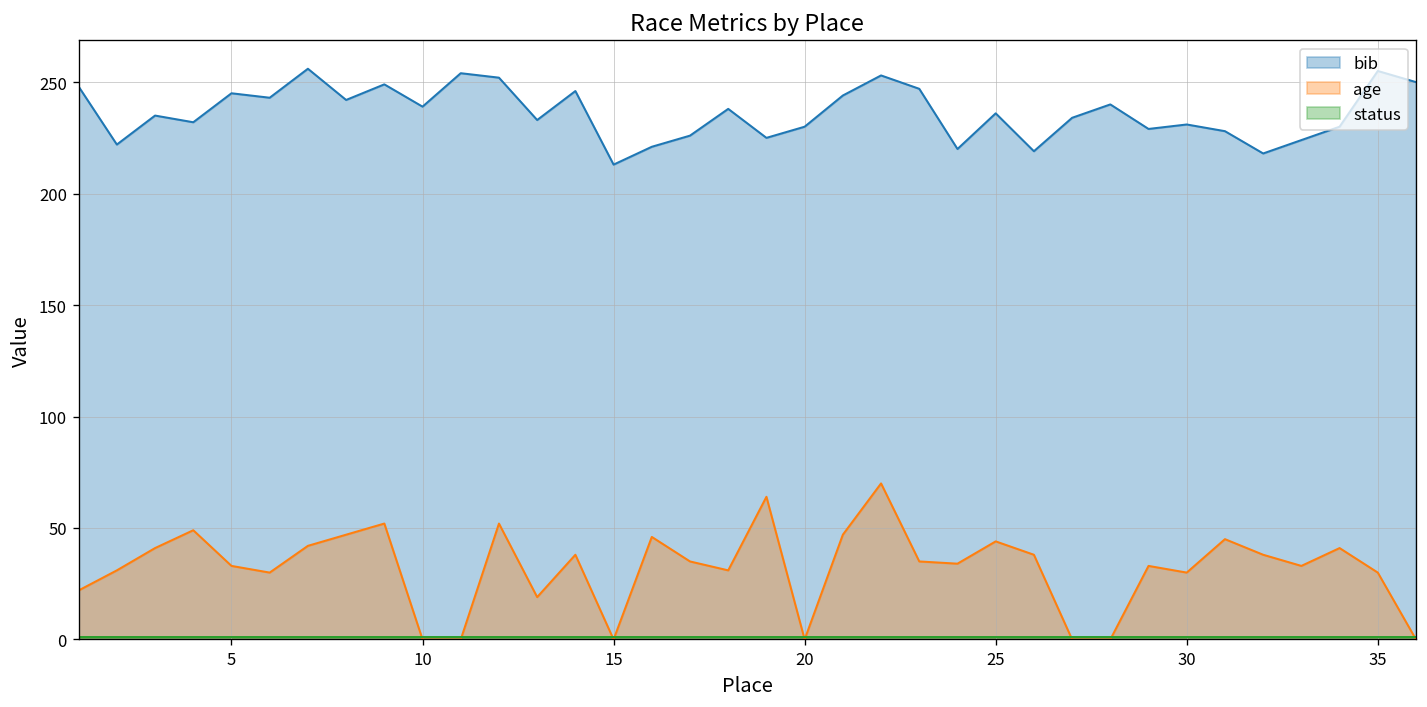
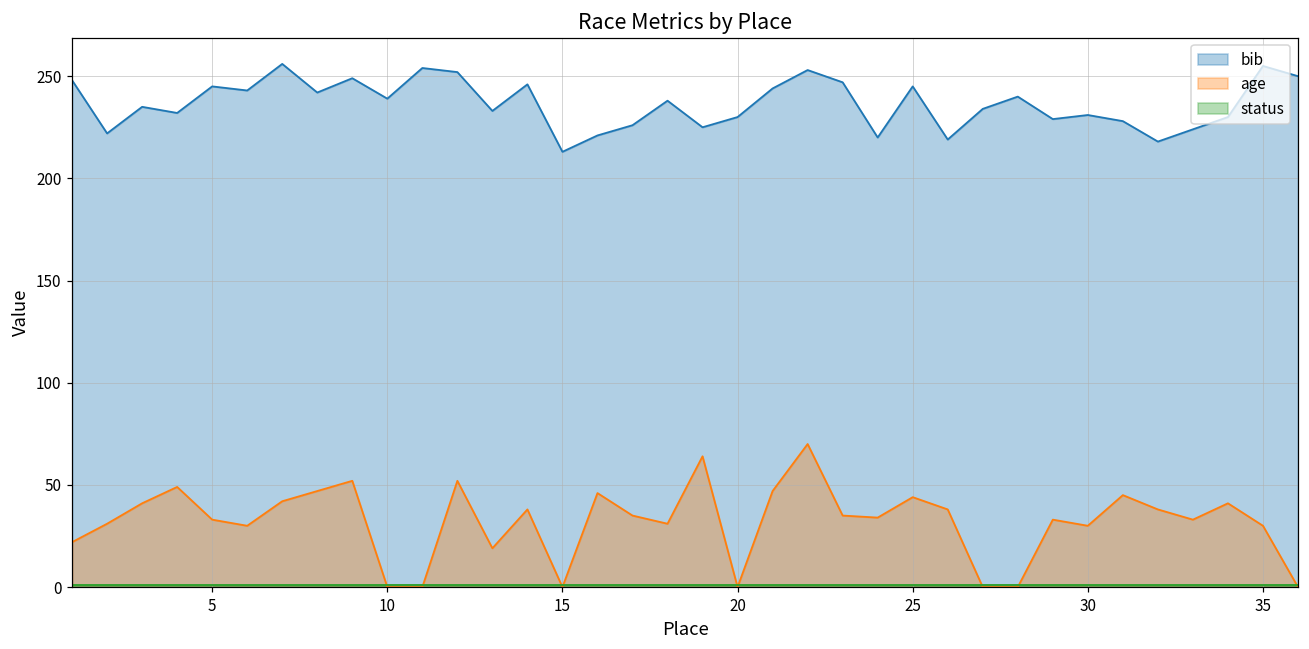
bib, 25: 236 -> 245
